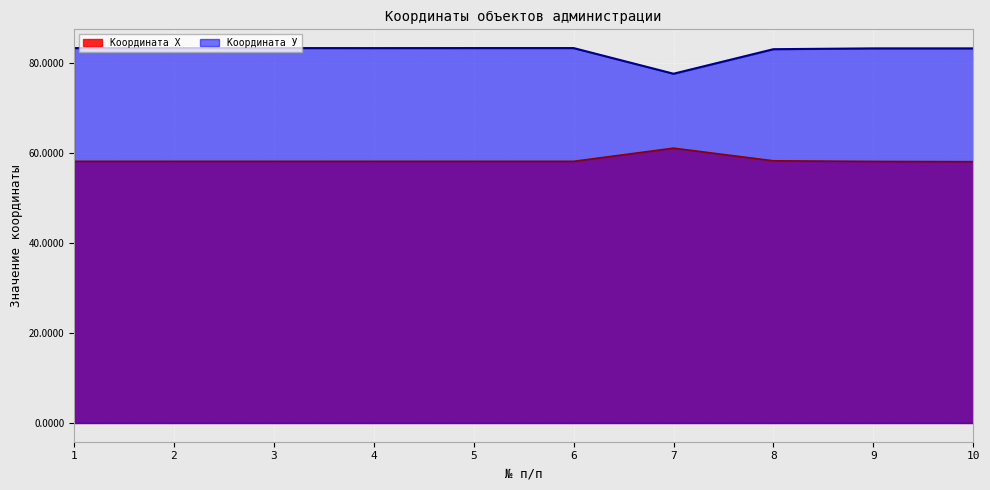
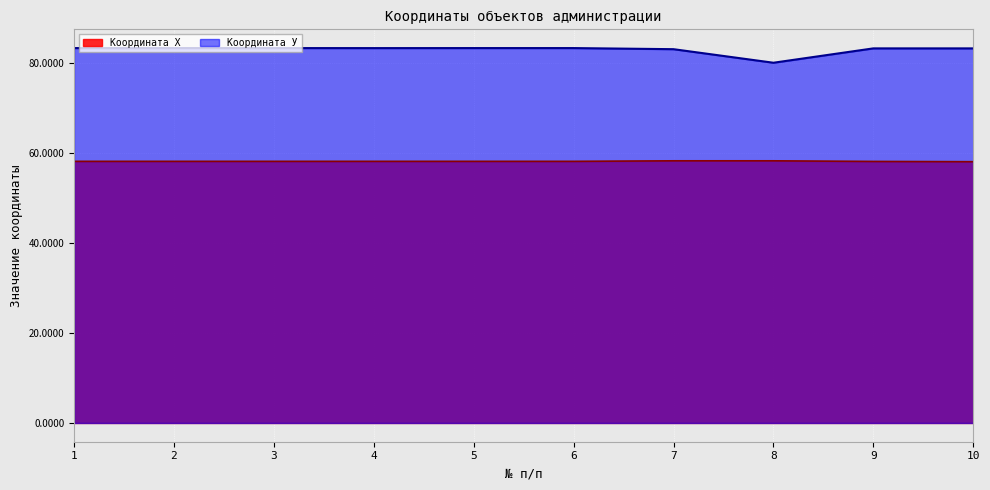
Координата Х, 7: 61 -> 58
Координата У, 7: 78 -> 83
Координата У, 8: 83 -> 80
